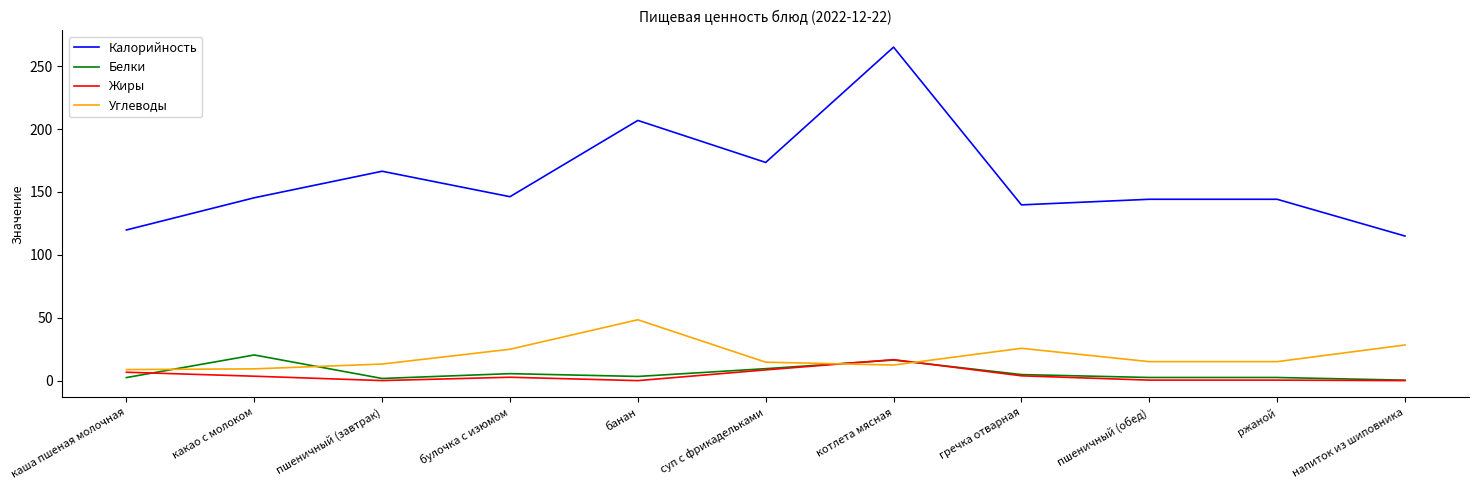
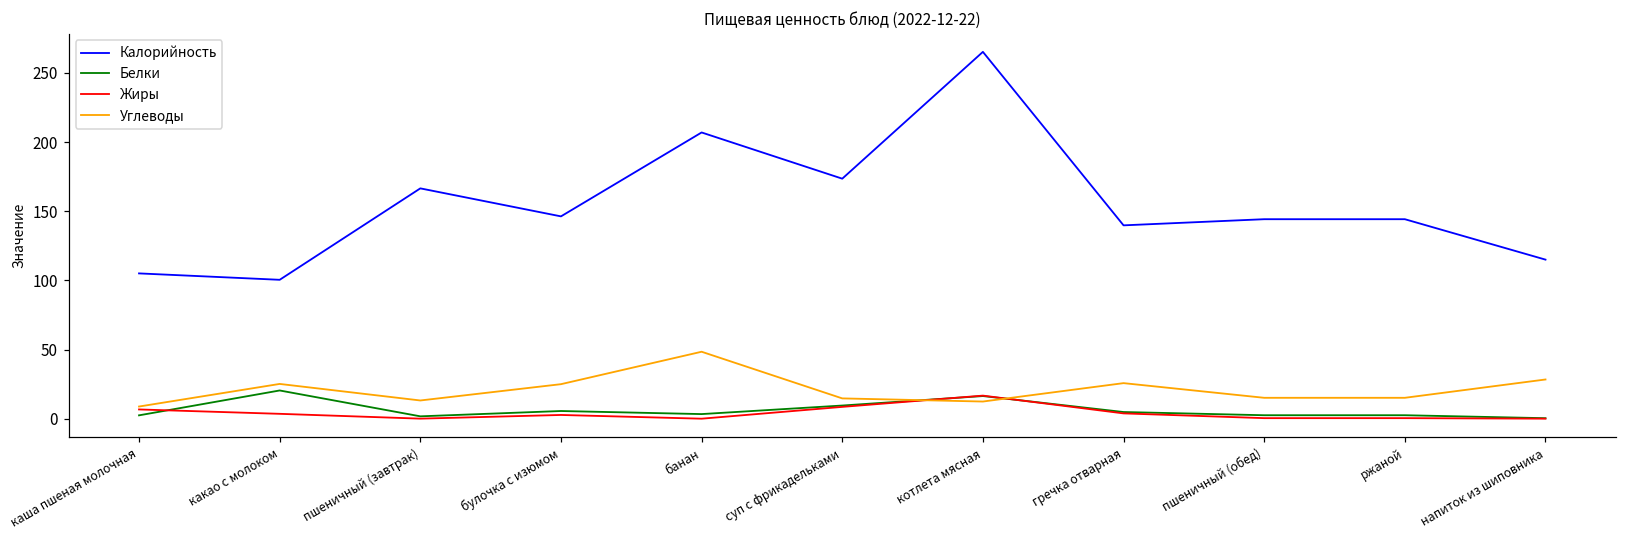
Калорийность, каша пшеная молочная: 120 -> 105
Калорийность, какао с молоком: 145 -> 100
Углеводы, какао с молоком: 9 -> 25
